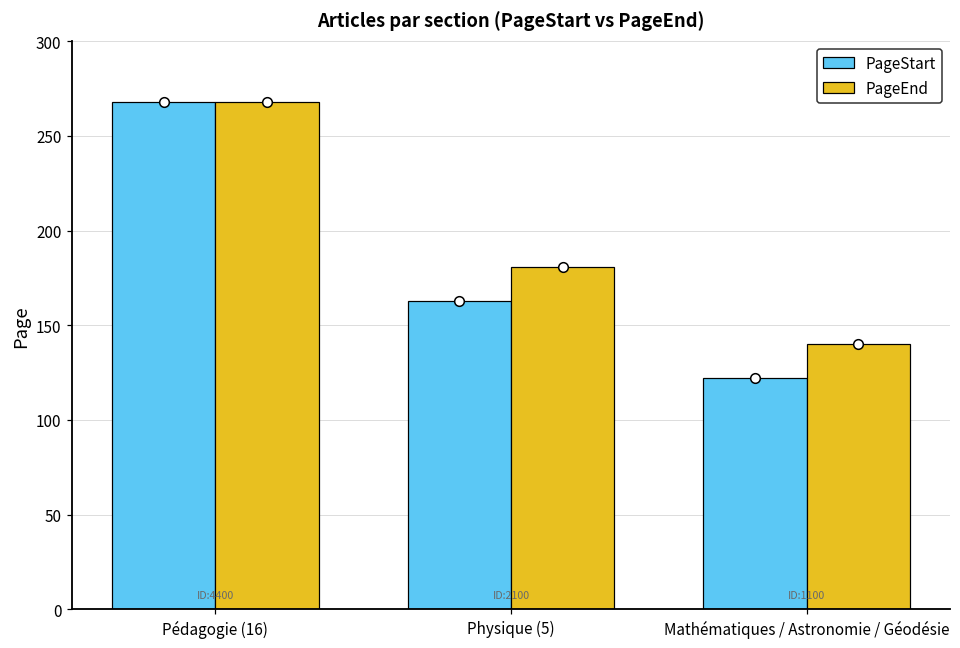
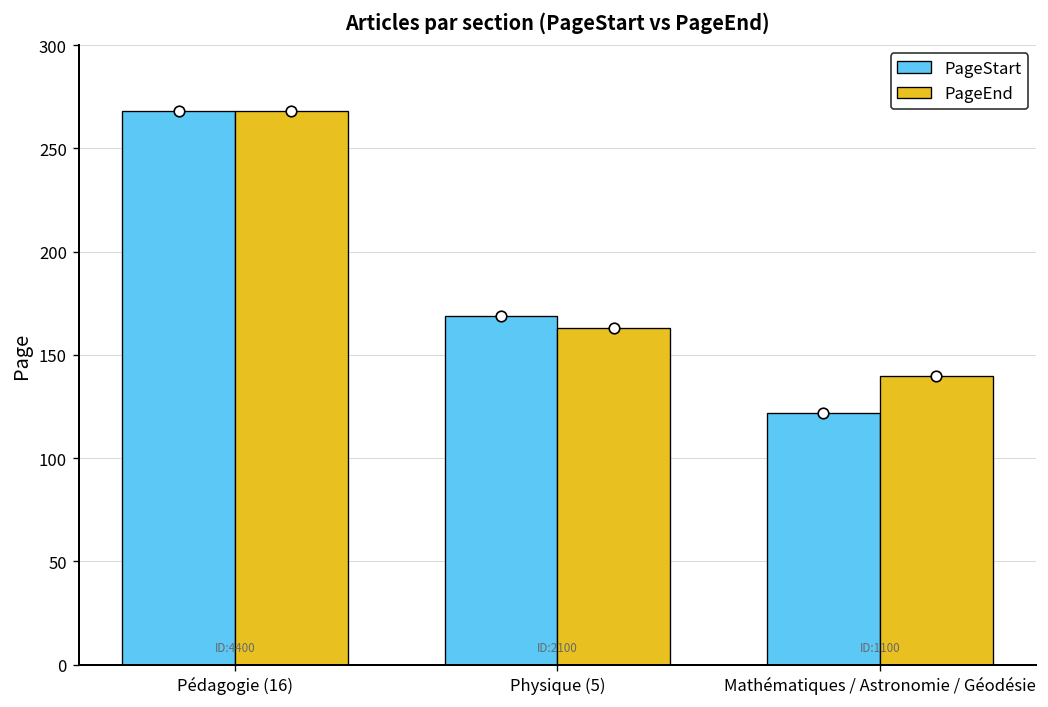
PageStart, Physique (5): 163 -> 169
PageEnd, Physique (5): 181 -> 163
